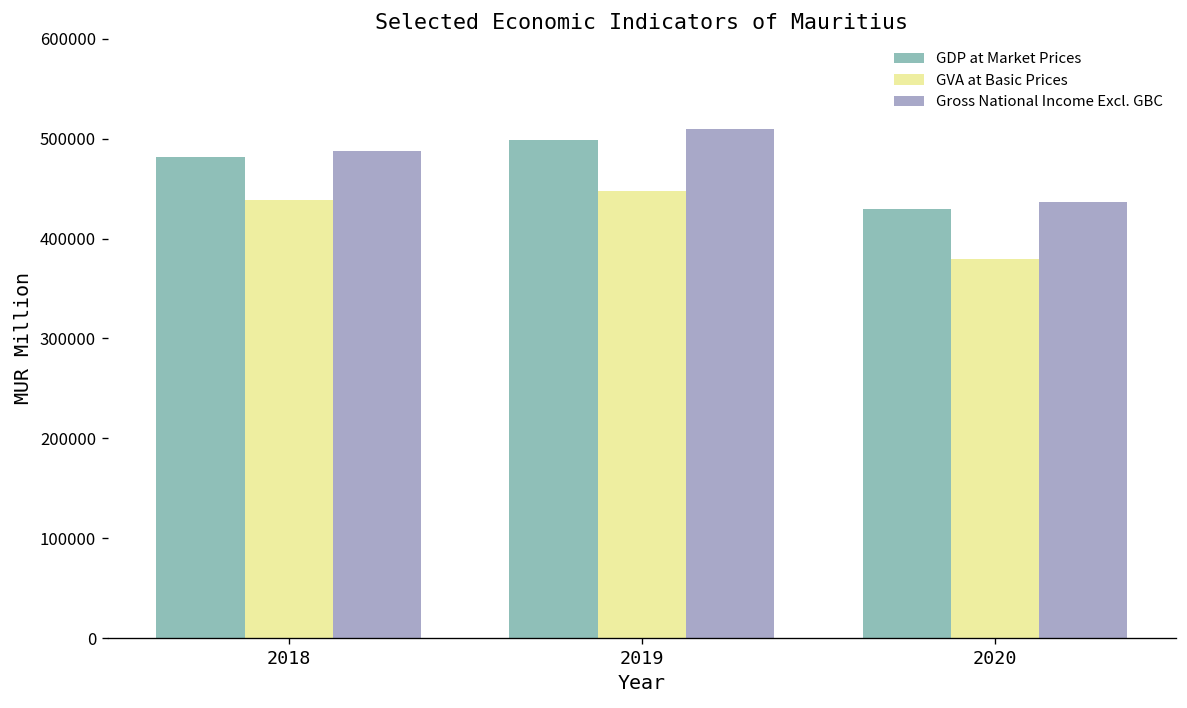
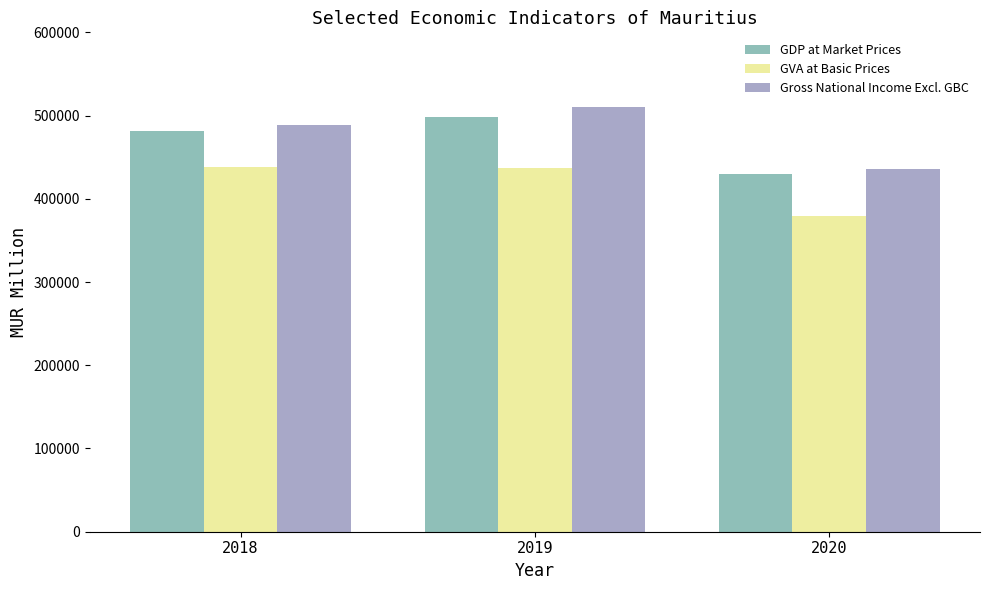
GVA at Basic Prices, 2019: 450000 -> 440000
